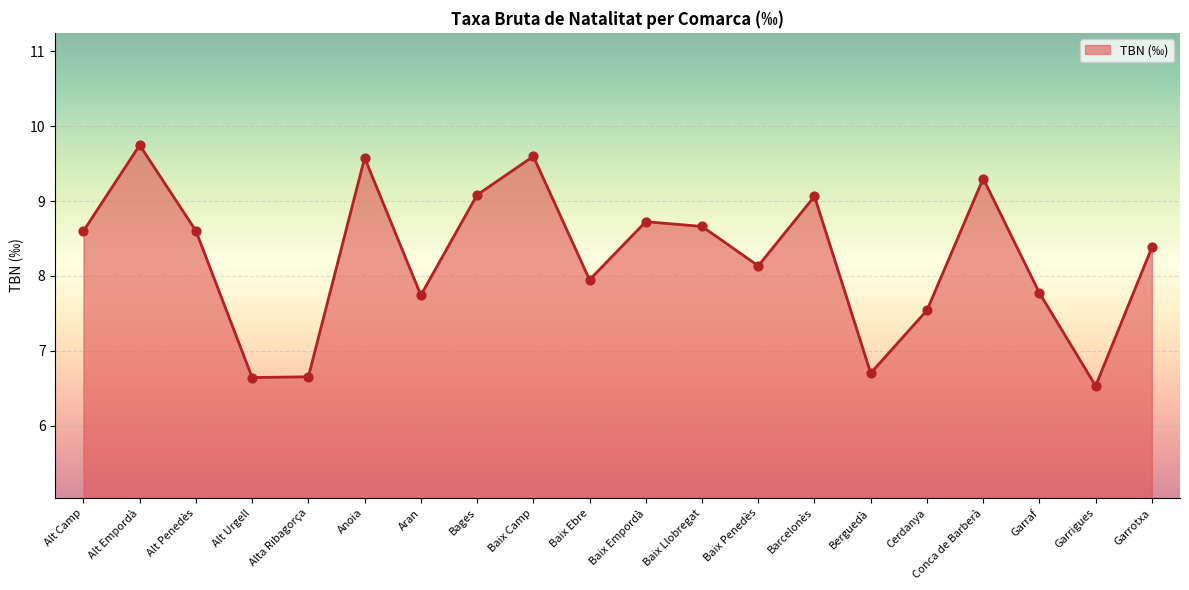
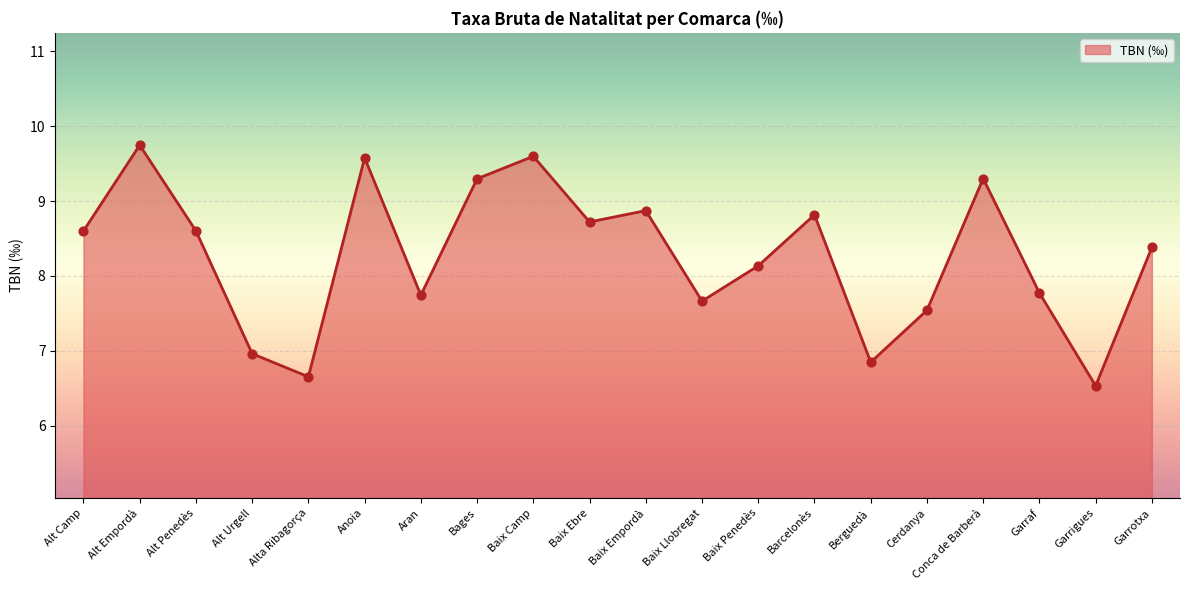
Alt Urgell: 6.6 -> 7.0
Bages: 9.1 -> 9.3
Baix Ebre: 7.9 -> 8.7
Baix Empordà: 8.7 -> 8.9
Baix Llobregat: 8.7 -> 7.7
Barcelonès: 9.1 -> 8.8
Berguedà: 6.7 -> 6.8
